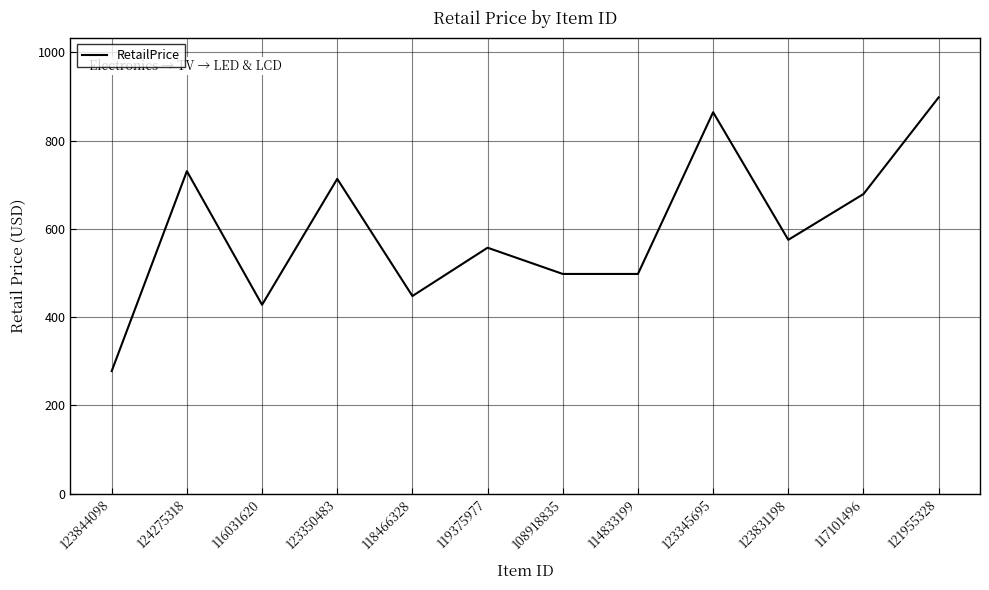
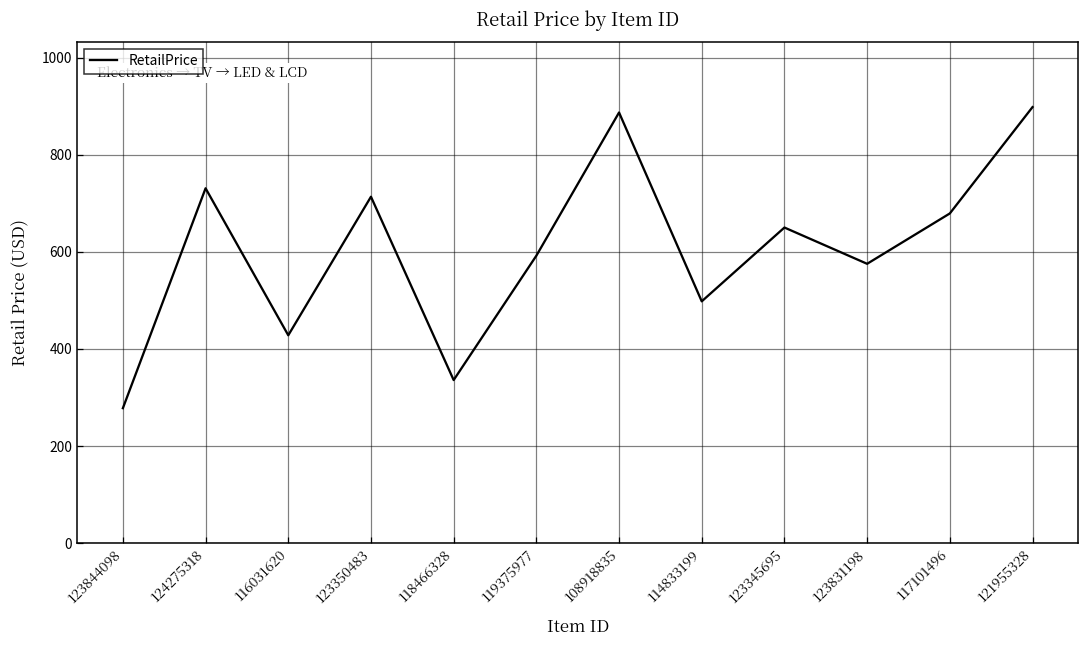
118466328: 450 -> 340
119375977: 560 -> 590
108918835: 500 -> 890
123345695: 860 -> 650
